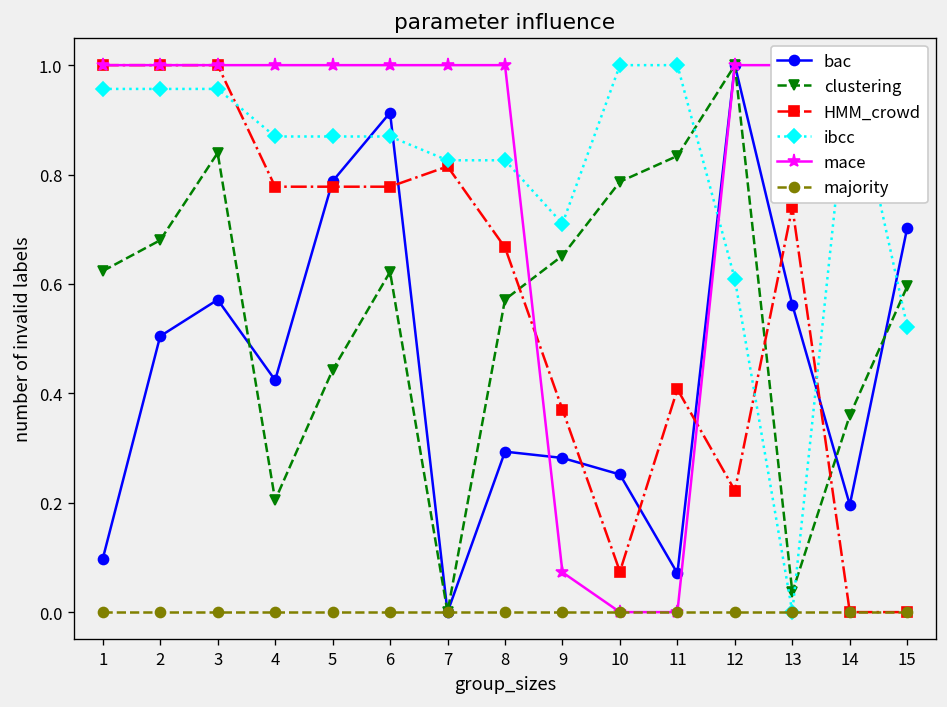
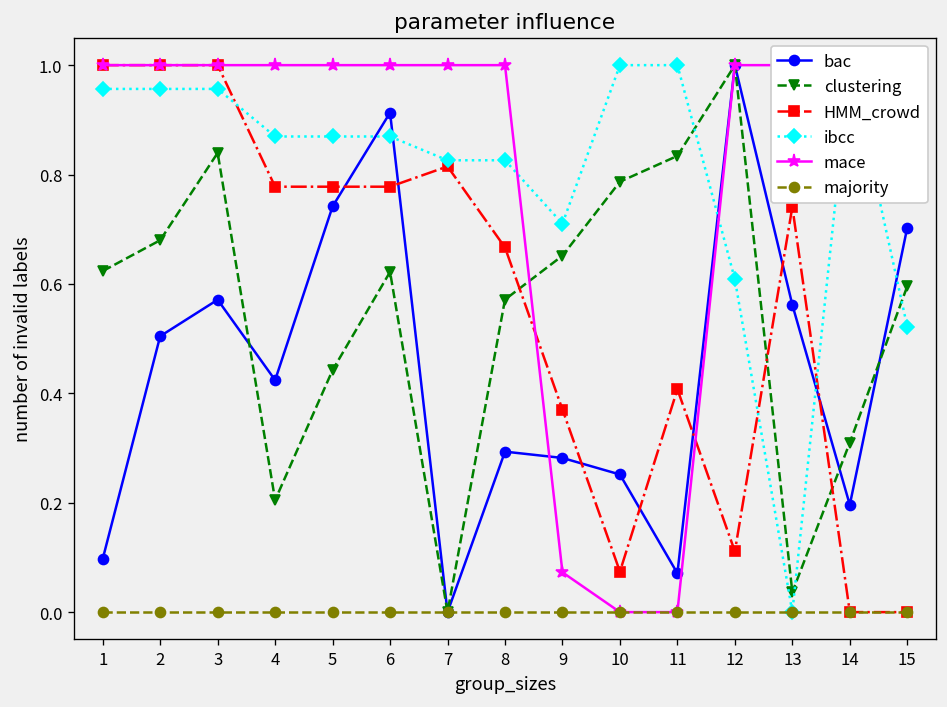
bac, 5: 0.79 -> 0.74
HMM_crowd, 12: 0.22 -> 0.11
clustering, 14: 0.36 -> 0.31
